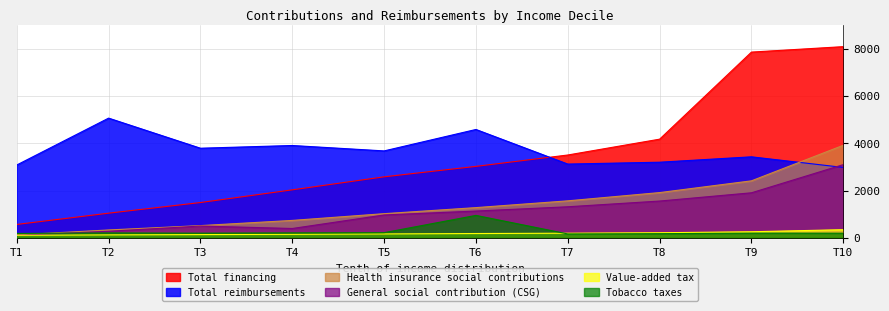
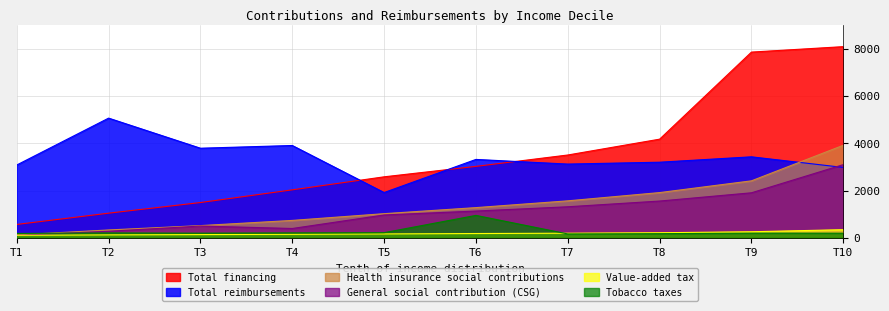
Total reimbursements, T5: 3700 -> 1900
Total reimbursements, T6: 4600 -> 3300
